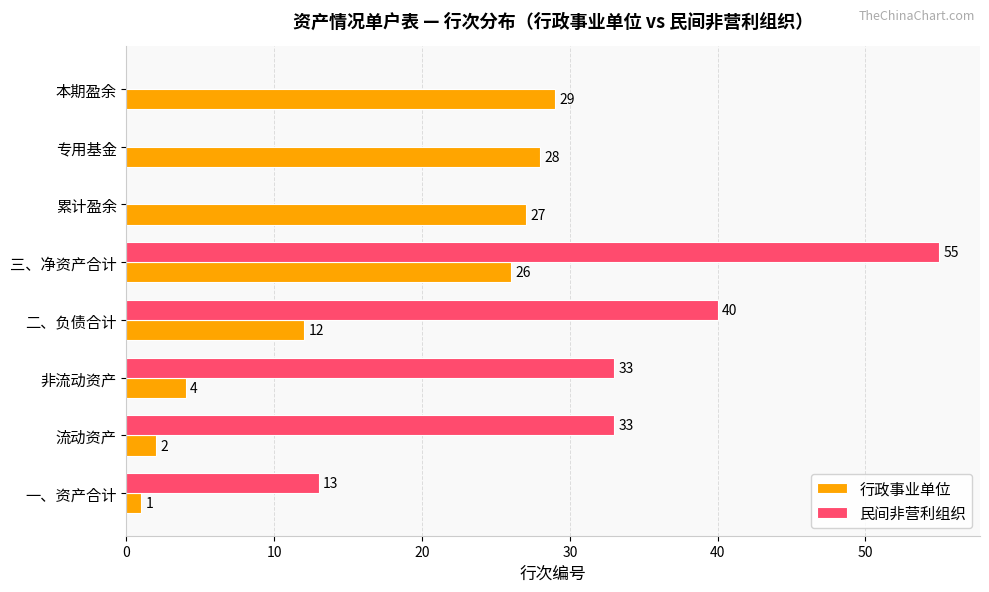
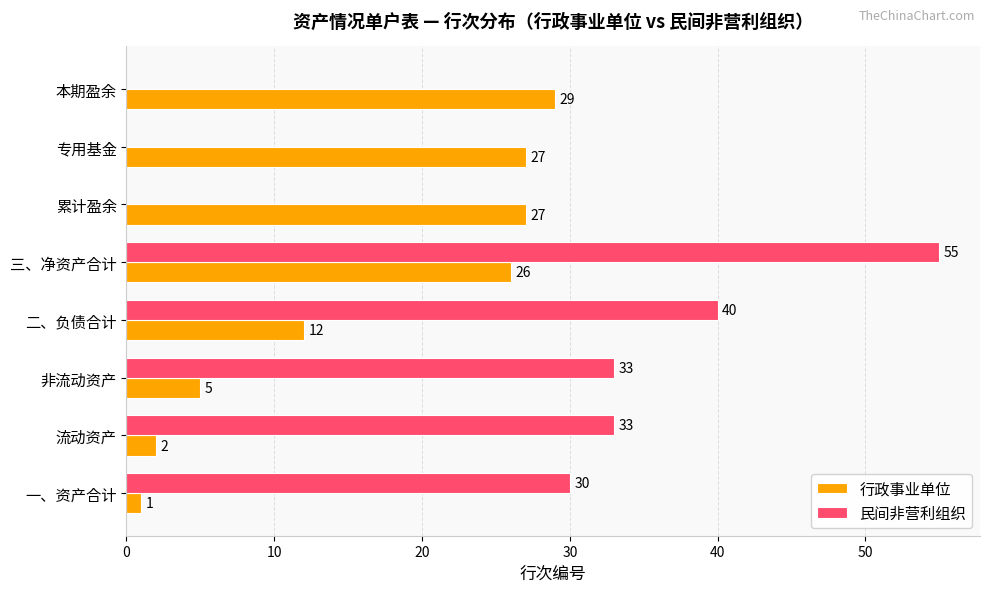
行政事业单位, 专用基金: 28 -> 27
行政事业单位, 非流动资产: 4 -> 5
民间非营利组织, 一、资产合计: 13 -> 30
